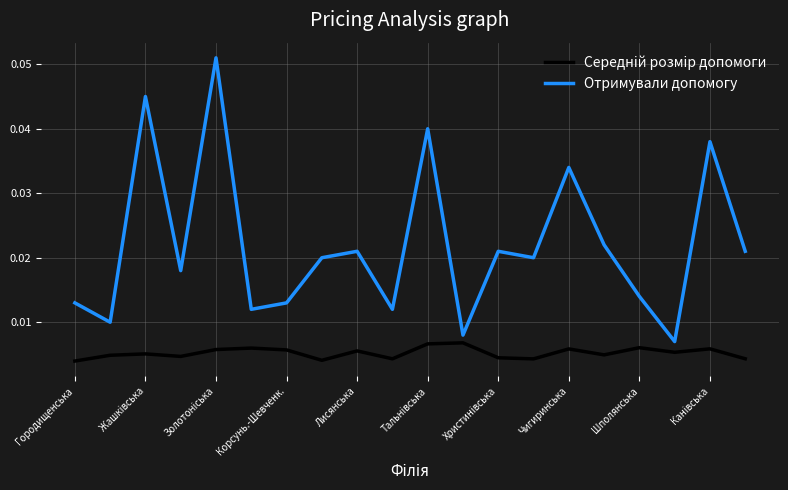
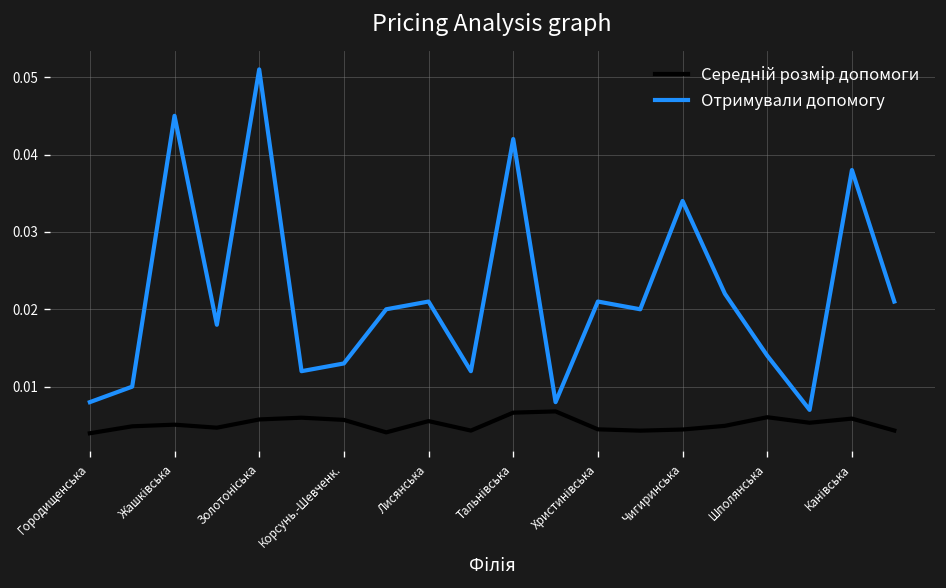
Отримували допомогу, Городищенська: 0.013 -> 0.008
Отримували допомогу, Тальнівська: 0.040 -> 0.042
Середній розмір допомоги, Чигиринська: 0.006 -> 0.004
